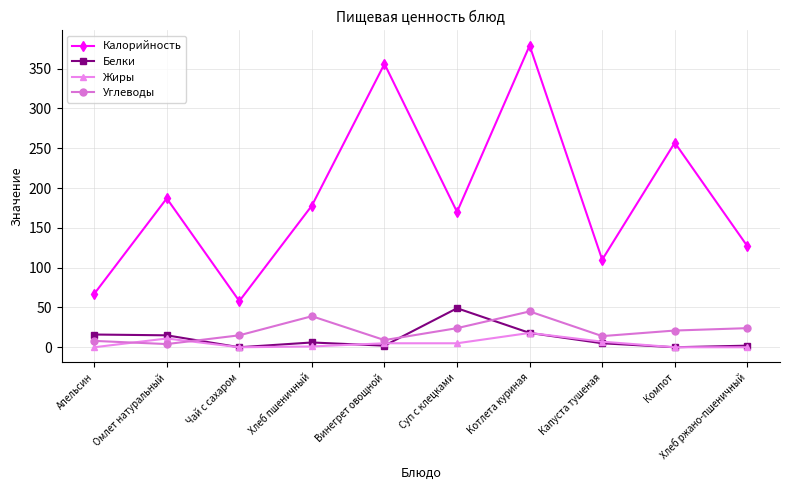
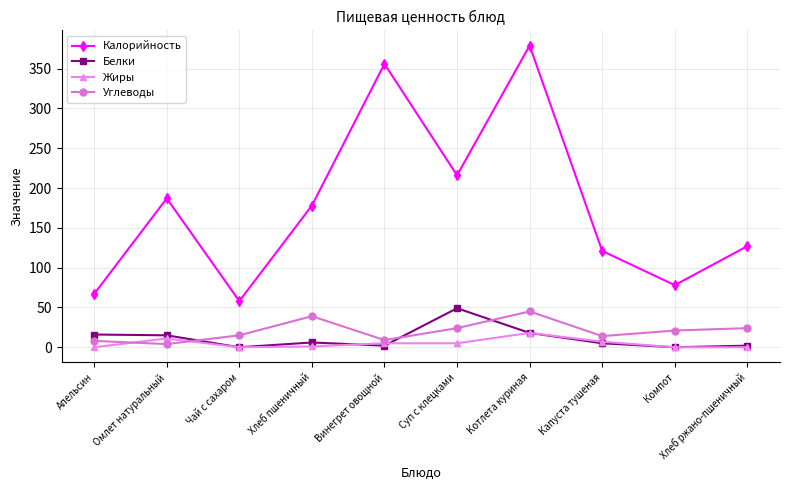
Калорийность, Суп с клецками: 170 -> 220
Калорийность, Капуста тушеная: 110 -> 120
Калорийность, Компот: 260 -> 80
